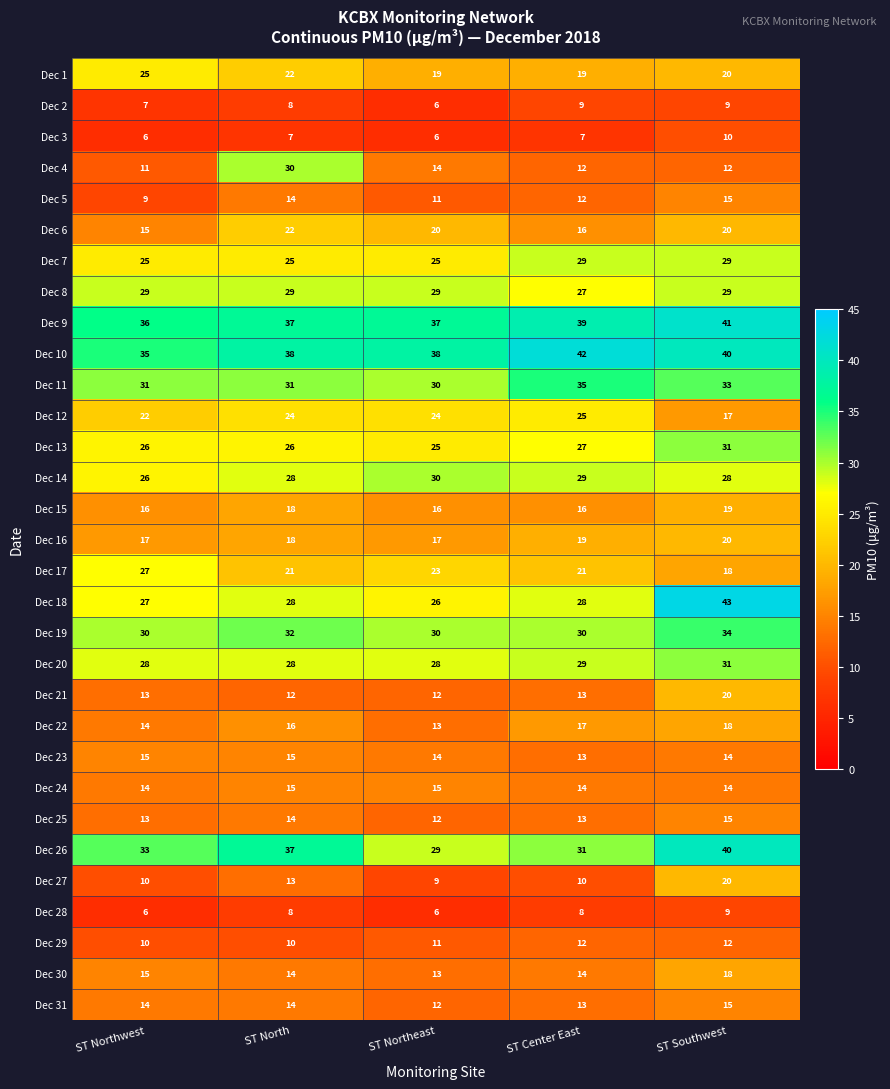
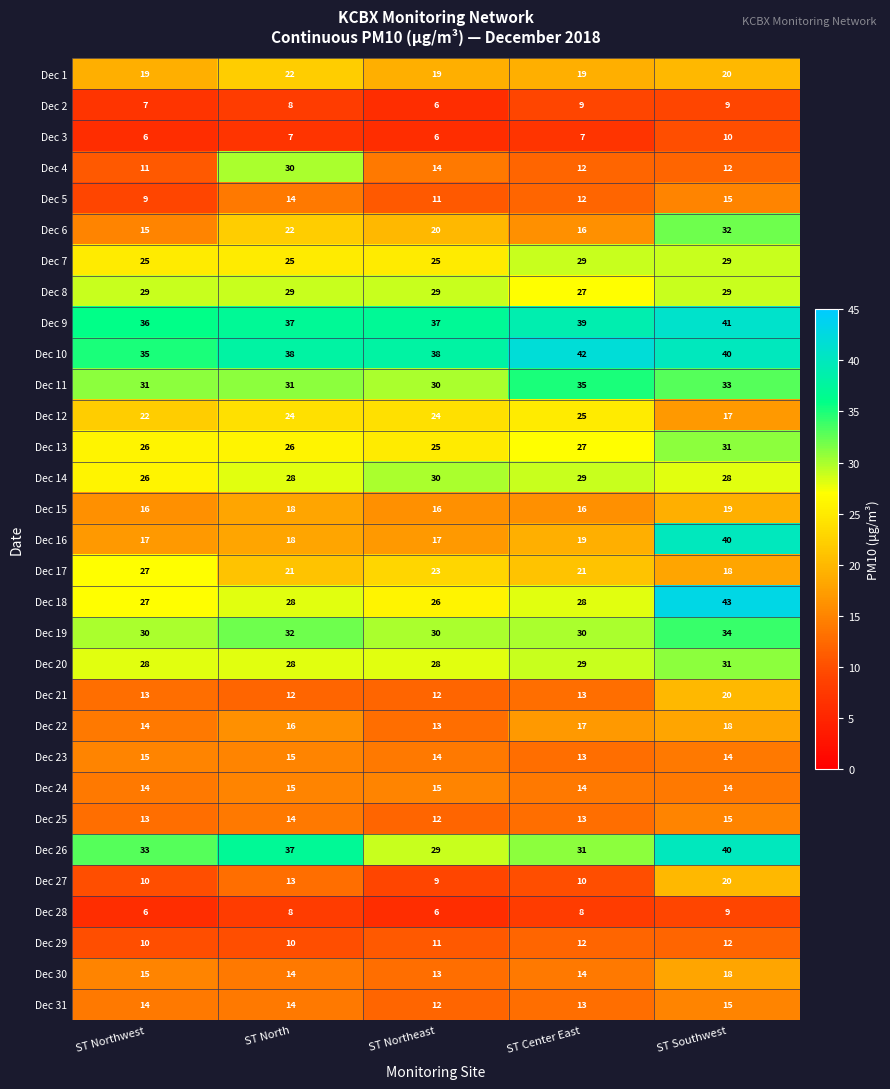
Dec 1, ST Northwest: 25 -> 19
Dec 6, ST Southwest: 20 -> 32
Dec 16, ST Southwest: 20 -> 40
